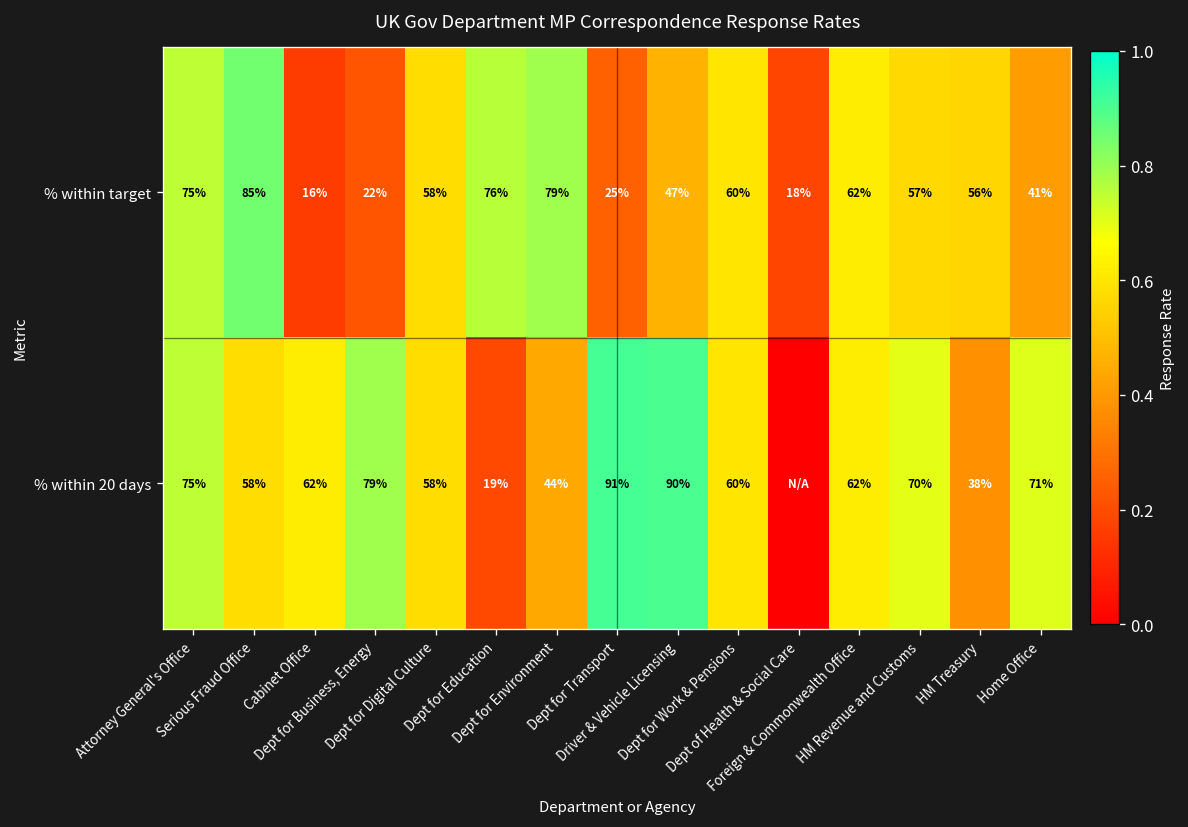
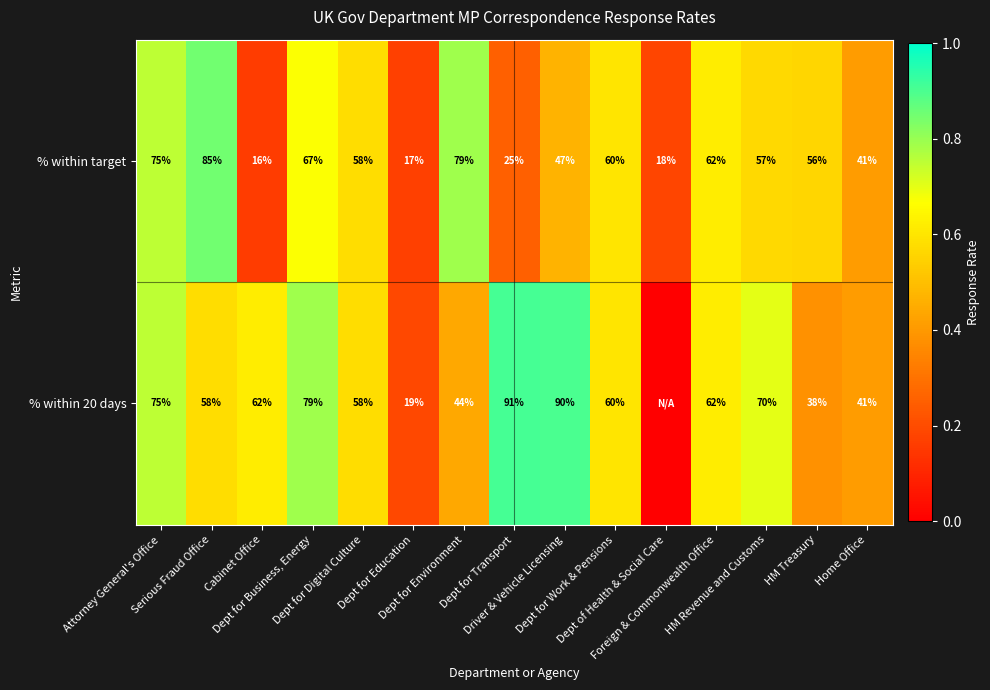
% within target, Dept for Business, Energy: 22% -> 67%
% within target, Dept for Education: 76% -> 17%
% within 20 days, Home Office: 71% -> 41%
